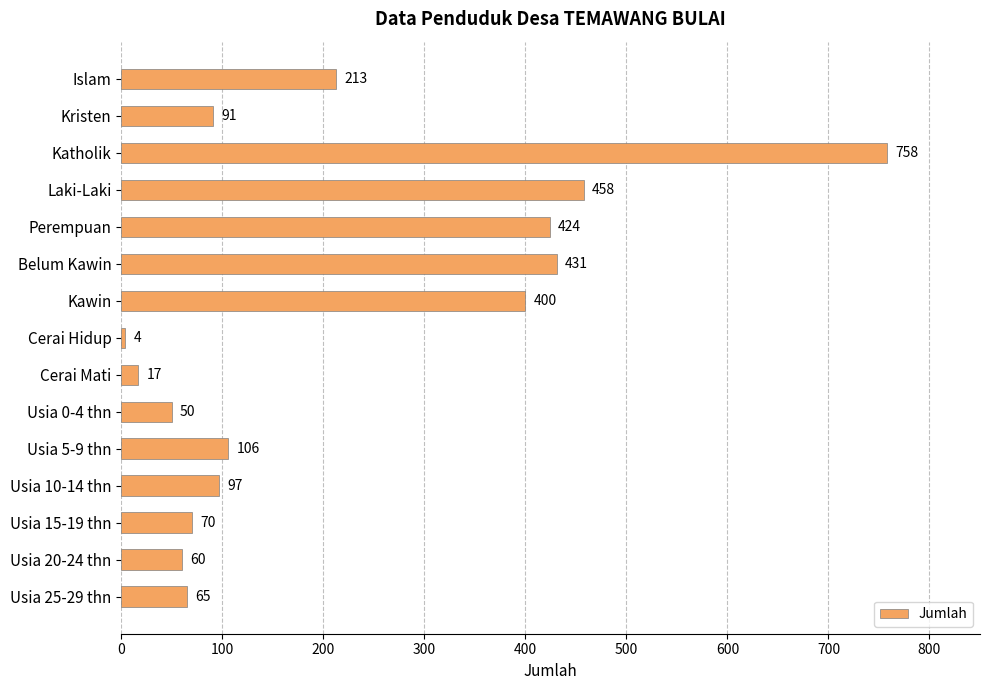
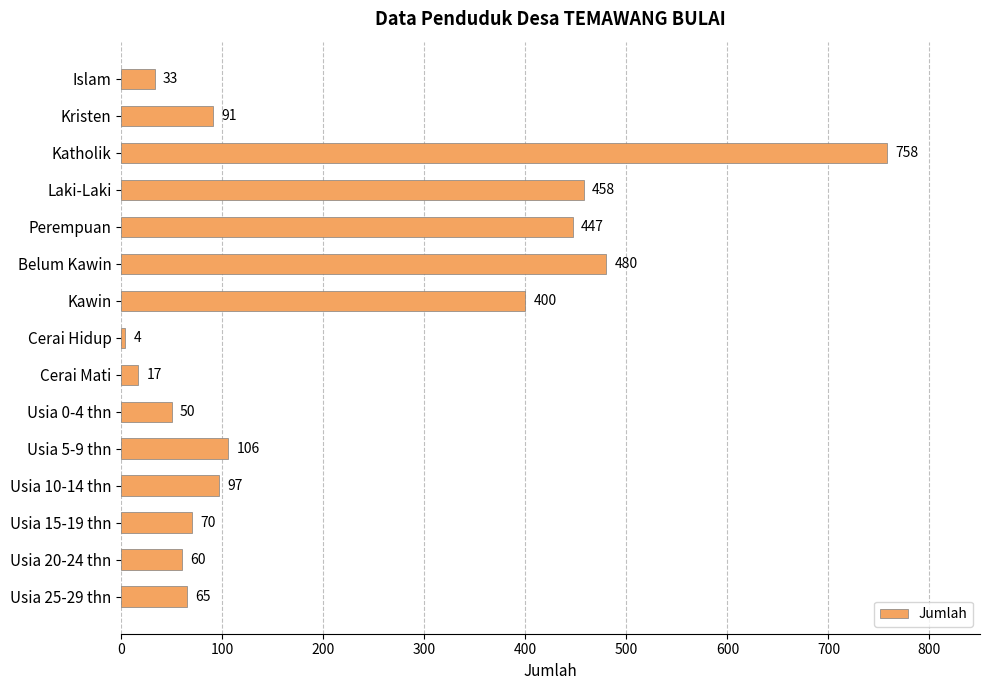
Islam: 213 -> 33
Perempuan: 424 -> 447
Belum Kawin: 431 -> 480
